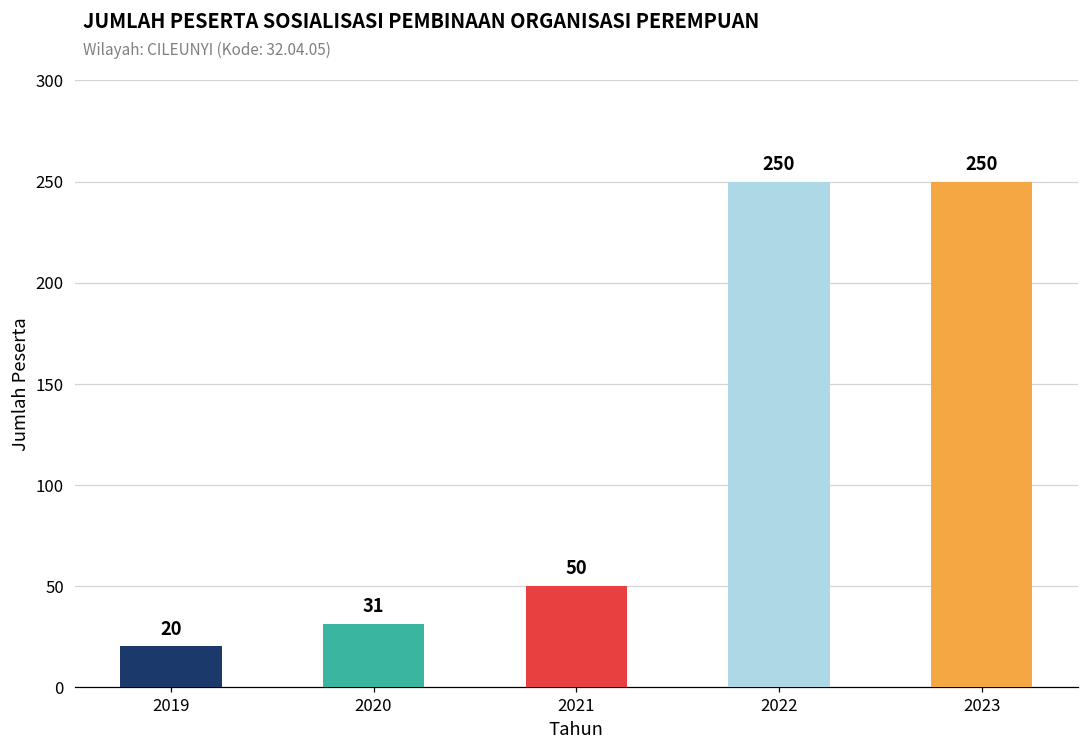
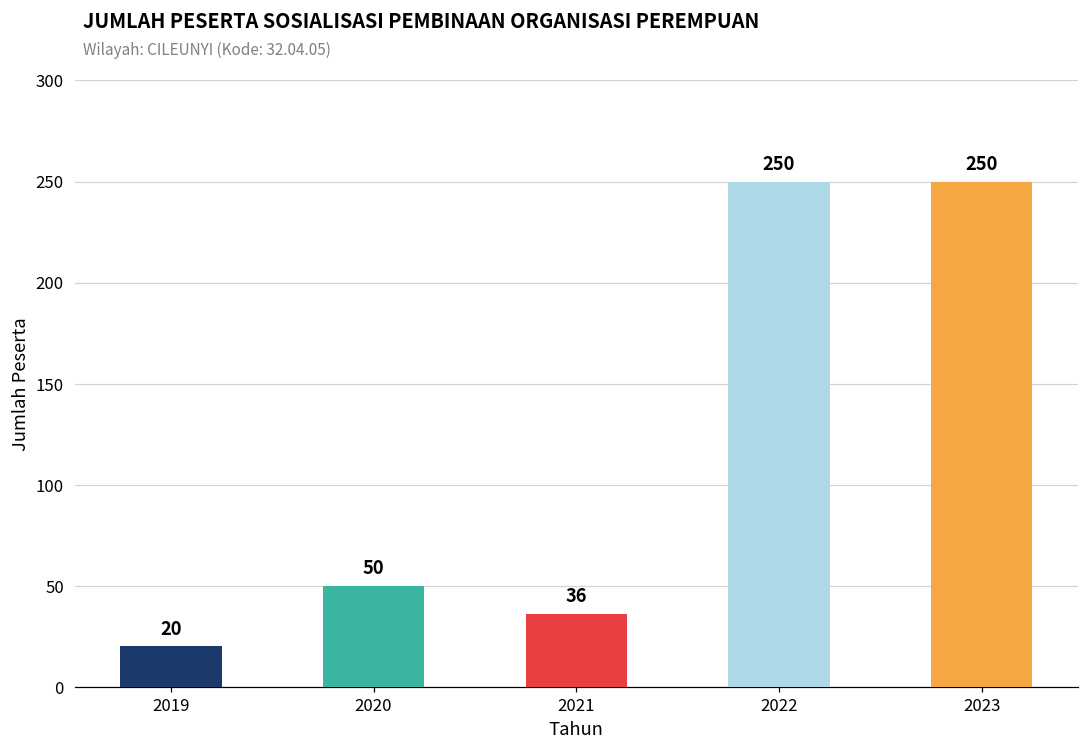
2020: 31 -> 50
2021: 50 -> 36
